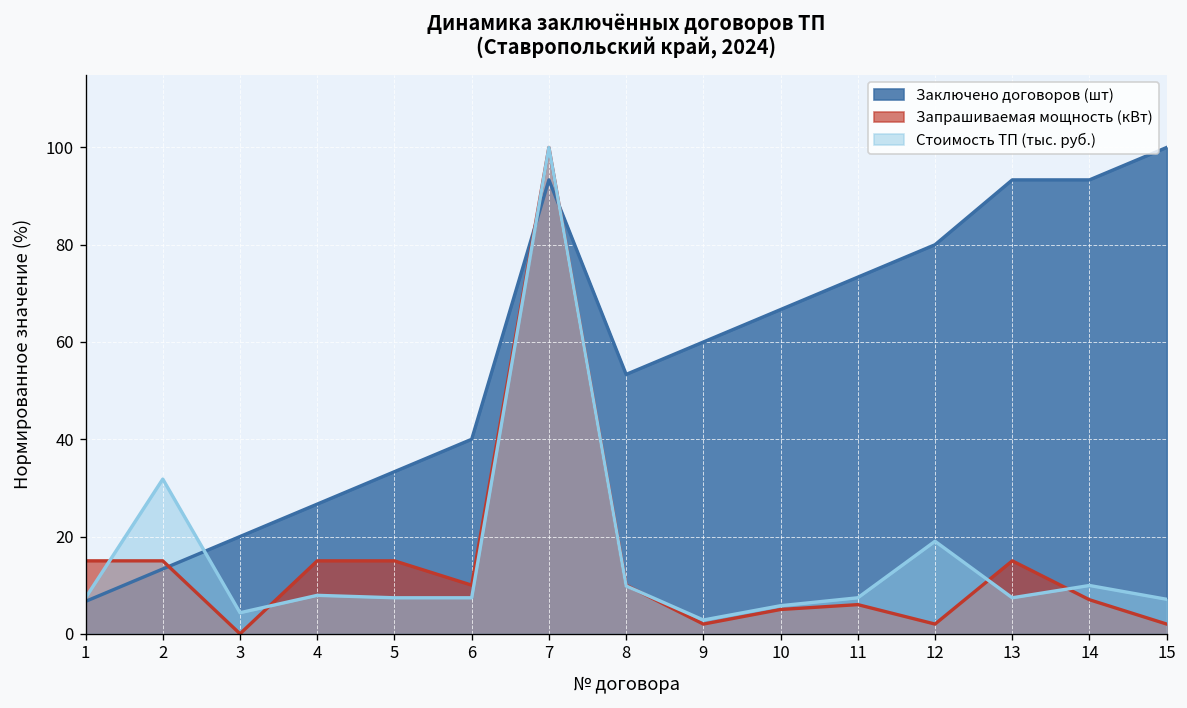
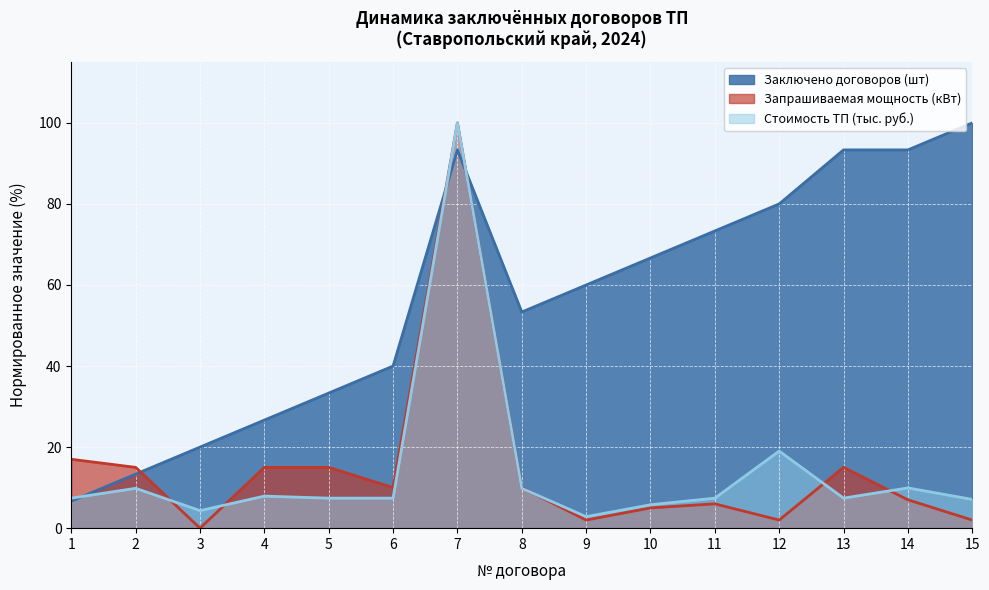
Запрашиваемая мощность (кВт), 1: 15 -> 17
Стоимость ТП (тыс. руб.), 2: 32 -> 10
